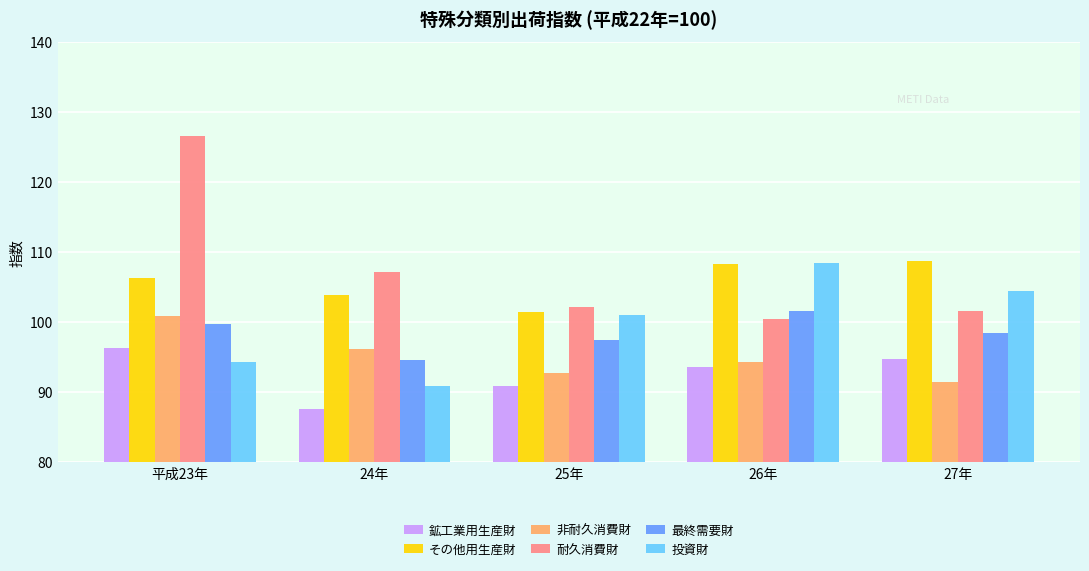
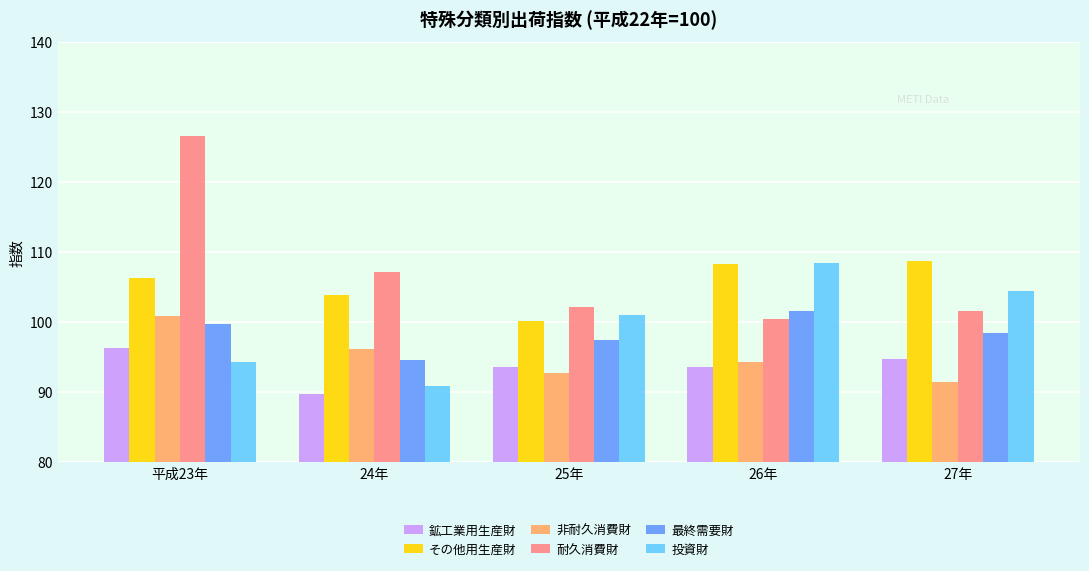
鉱工業用生産財, 24年: 88 -> 90
鉱工業用生産財, 25年: 91 -> 93
その他用生産財, 25年: 101 -> 100
